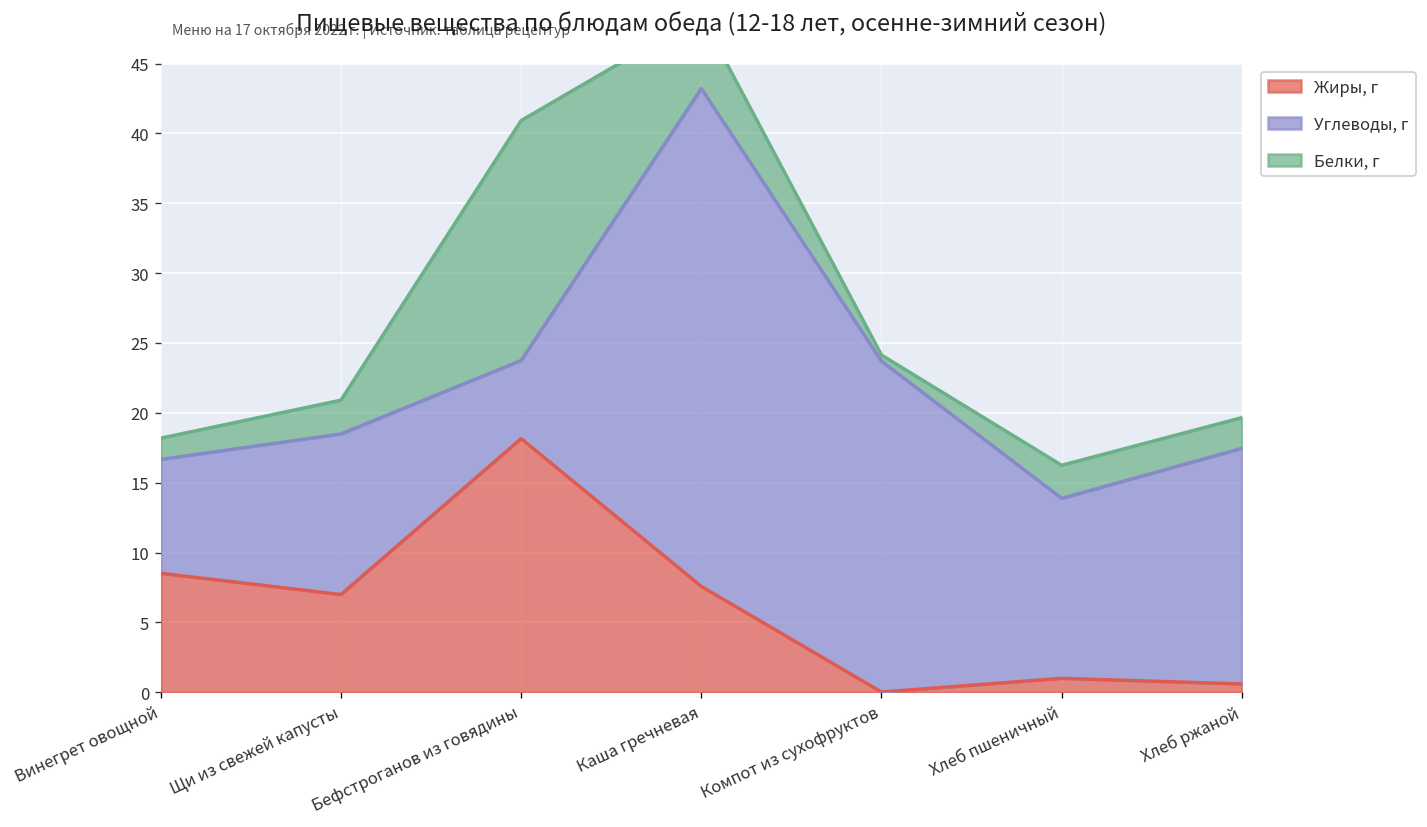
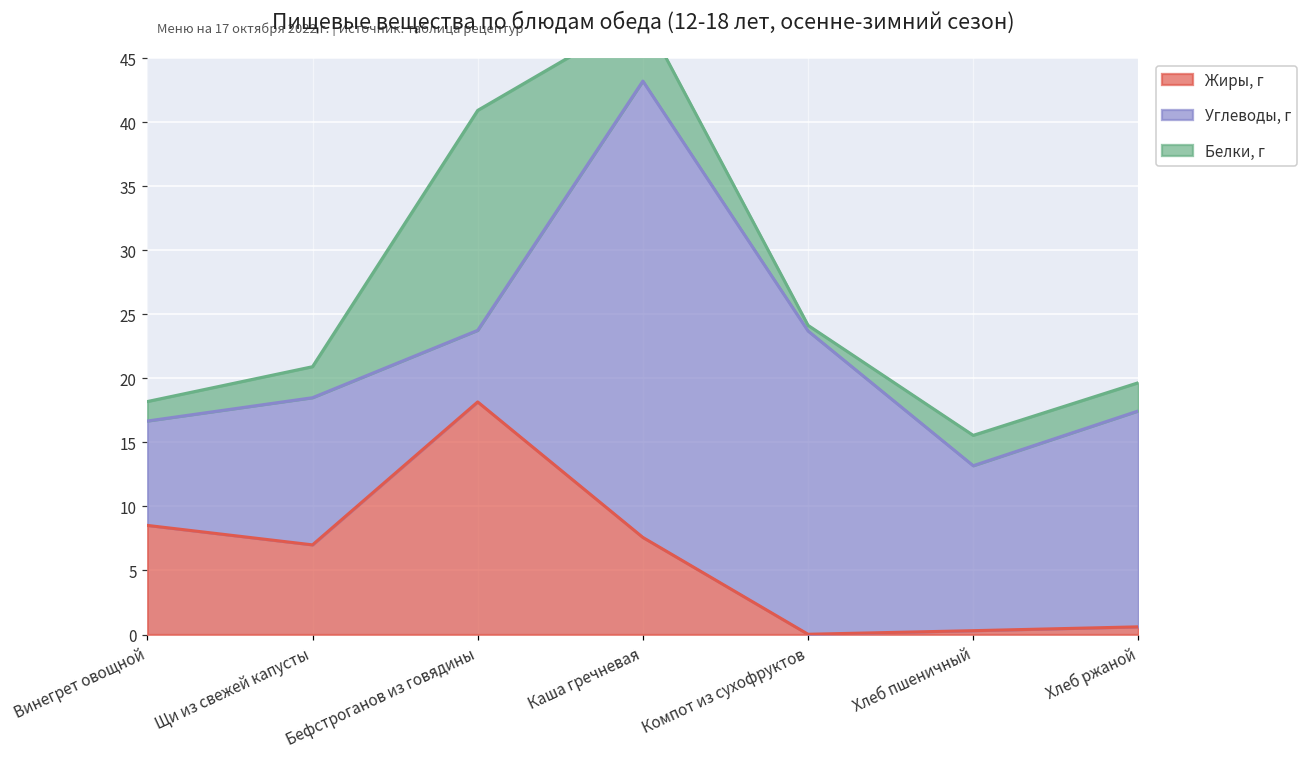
Жиры, г, Хлеб пшеничный: 1.0 -> 0.3
